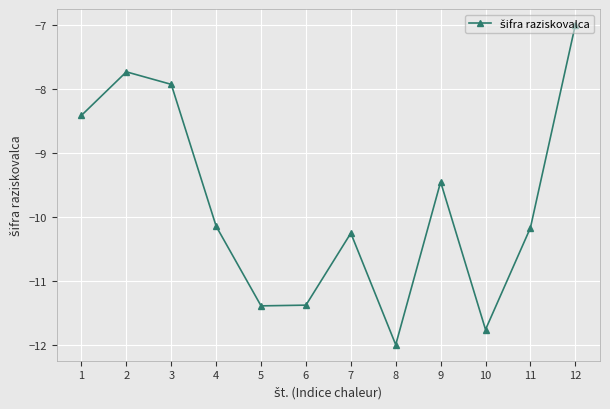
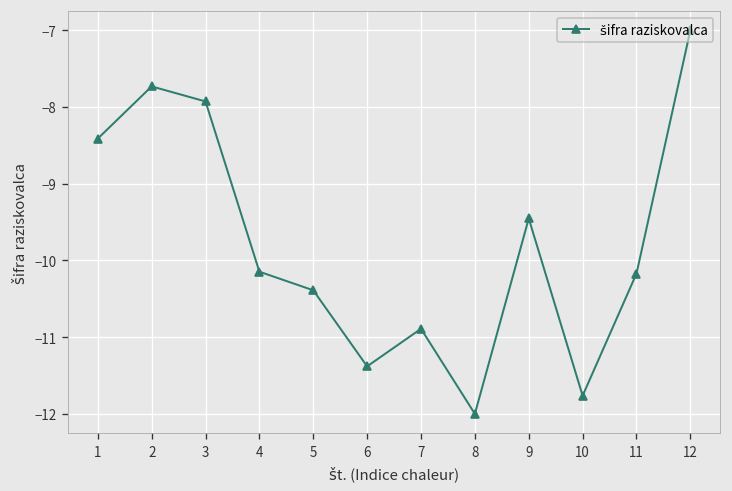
5: -11.4 -> -10.4
7: -10.3 -> -10.9
